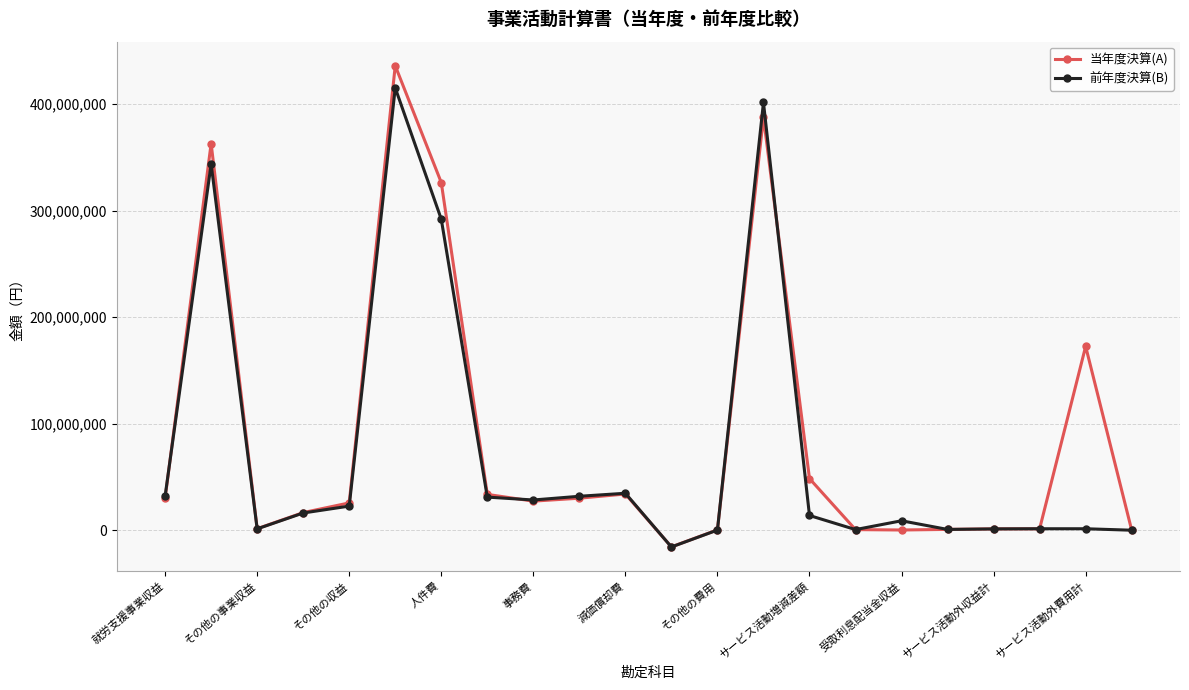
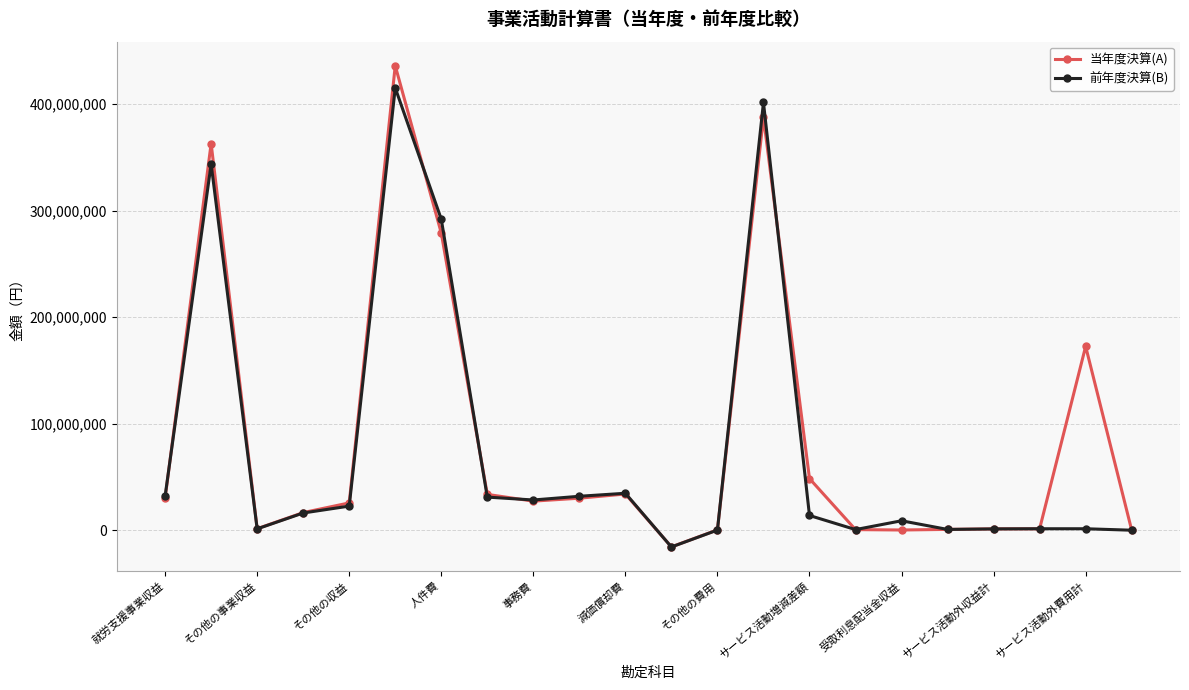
当年度決算(A), 人件費: 326,000,000 -> 279,000,000
